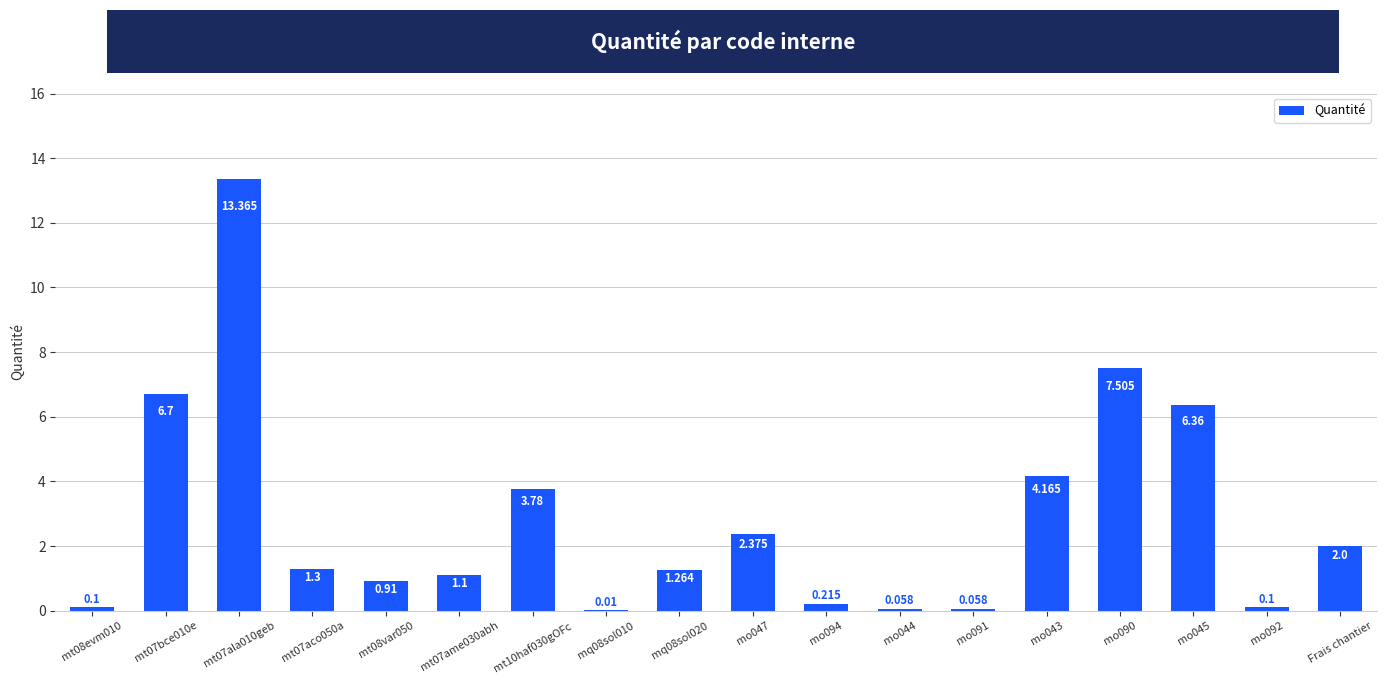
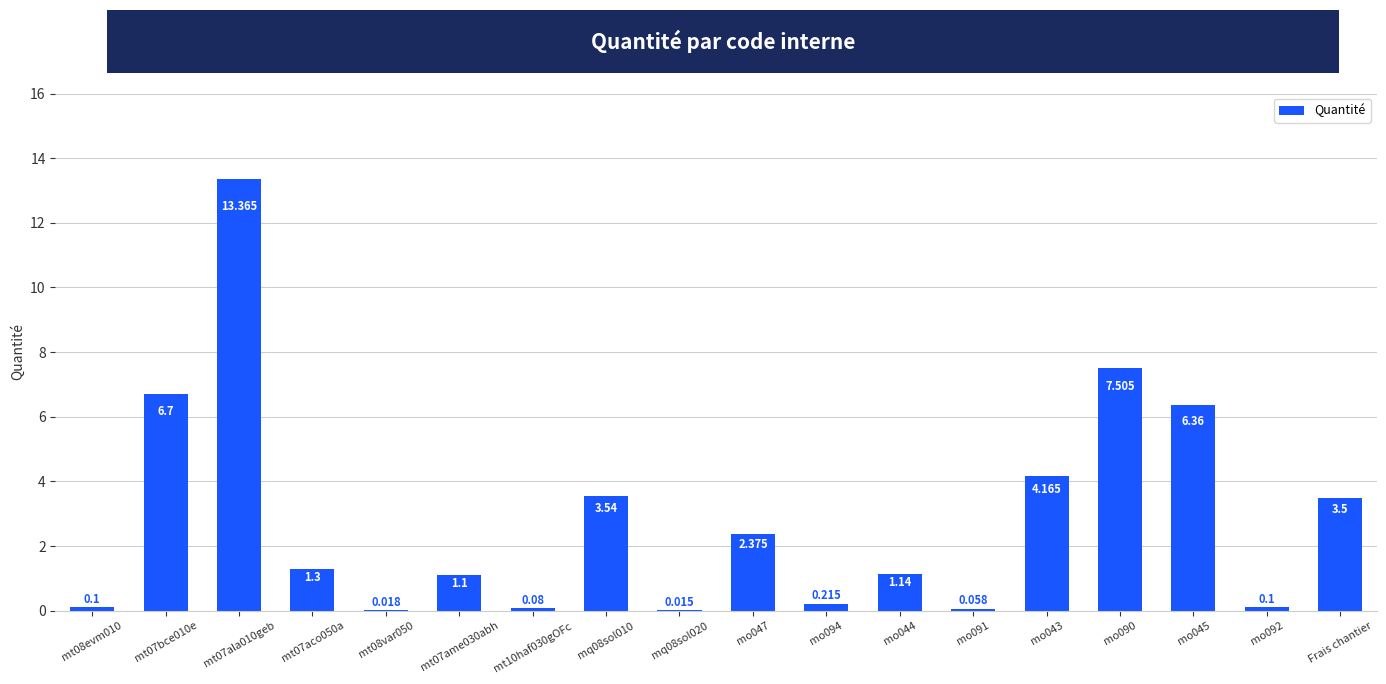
mt08var050: 0.91 -> 0.018
mt10haf030gOFc: 3.78 -> 0.08
mq08sol010: 0.01 -> 3.54
mq08sol020: 1.264 -> 0.015
mo044: 0.058 -> 1.14
Frais chantier: 2.0 -> 3.5
